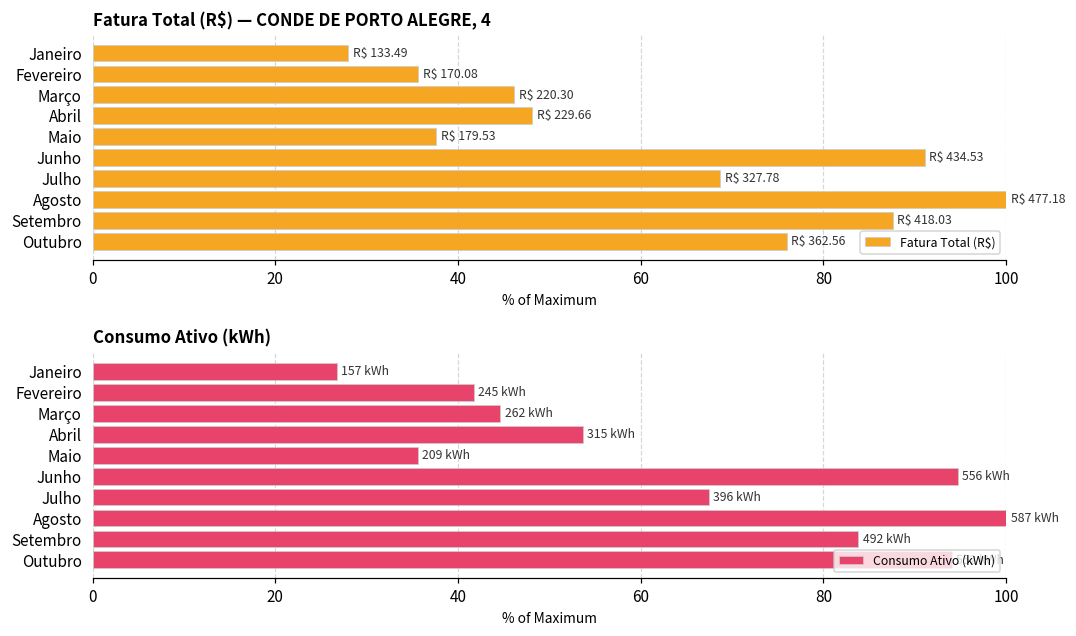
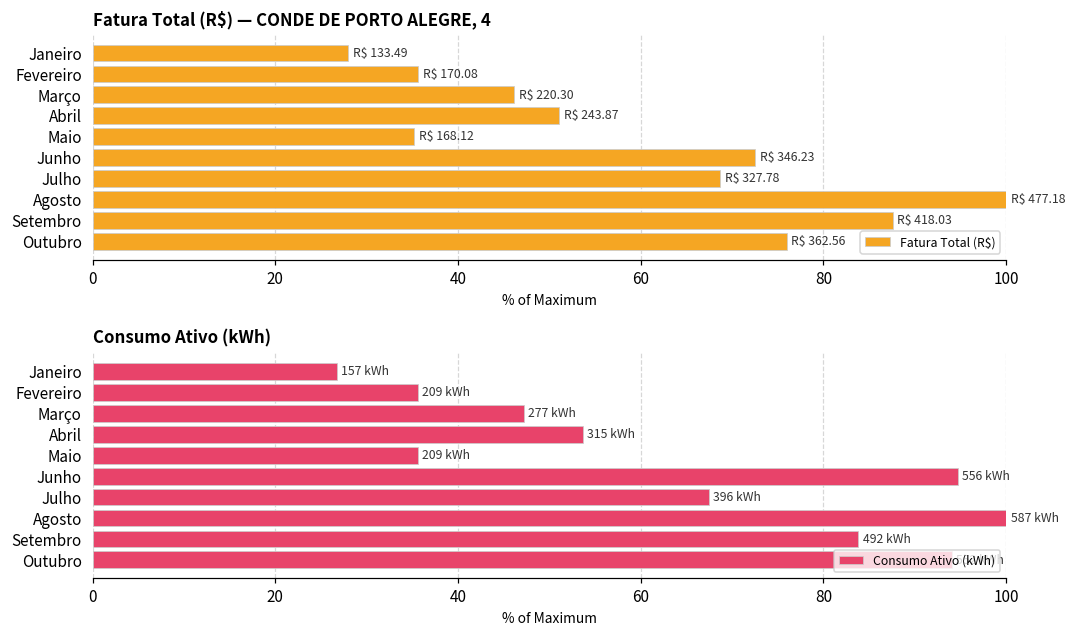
Fatura Total (R$) — CONDE DE PORTO ALEGRE, 4, Abril: 229.66 -> 243.87
Fatura Total (R$) — CONDE DE PORTO ALEGRE, 4, Maio: 179.53 -> 168.12
Fatura Total (R$) — CONDE DE PORTO ALEGRE, 4, Junho: 434.53 -> 346.23
Consumo Ativo (kWh), Fevereiro: 245 -> 209
Consumo Ativo (kWh), Março: 262 -> 277
